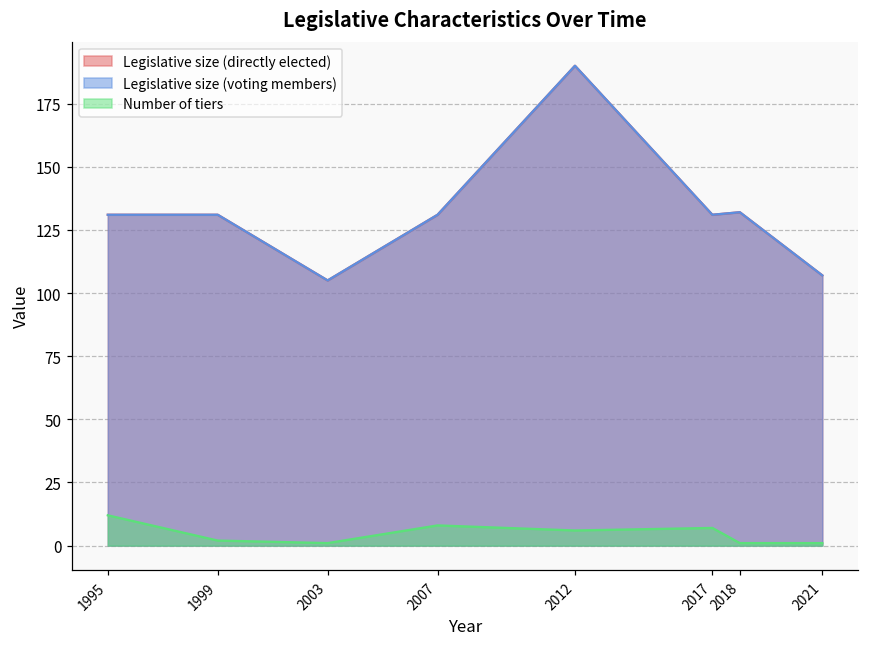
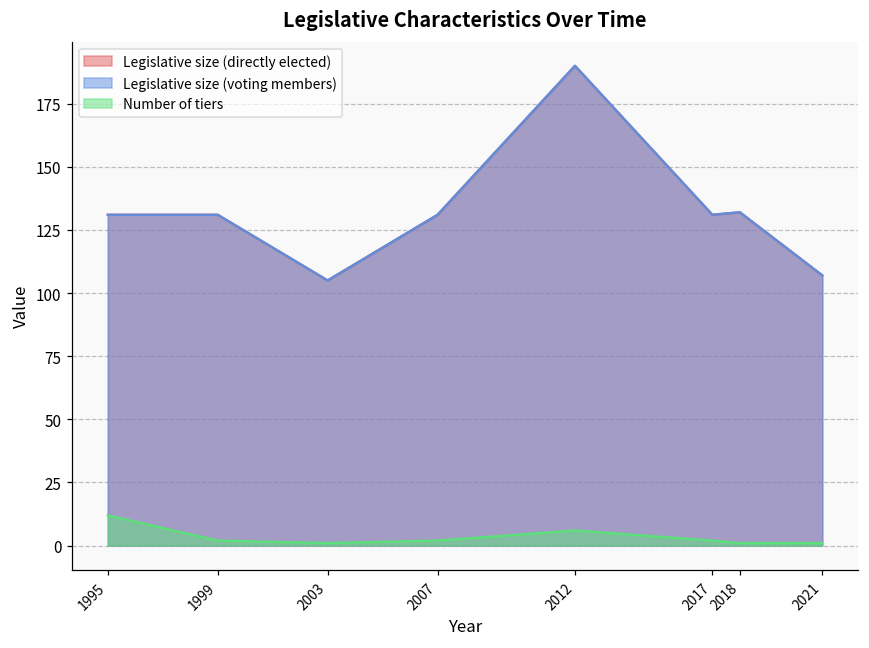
Number of tiers, 2007: 8 -> 2
Number of tiers, 2017: 7 -> 2
